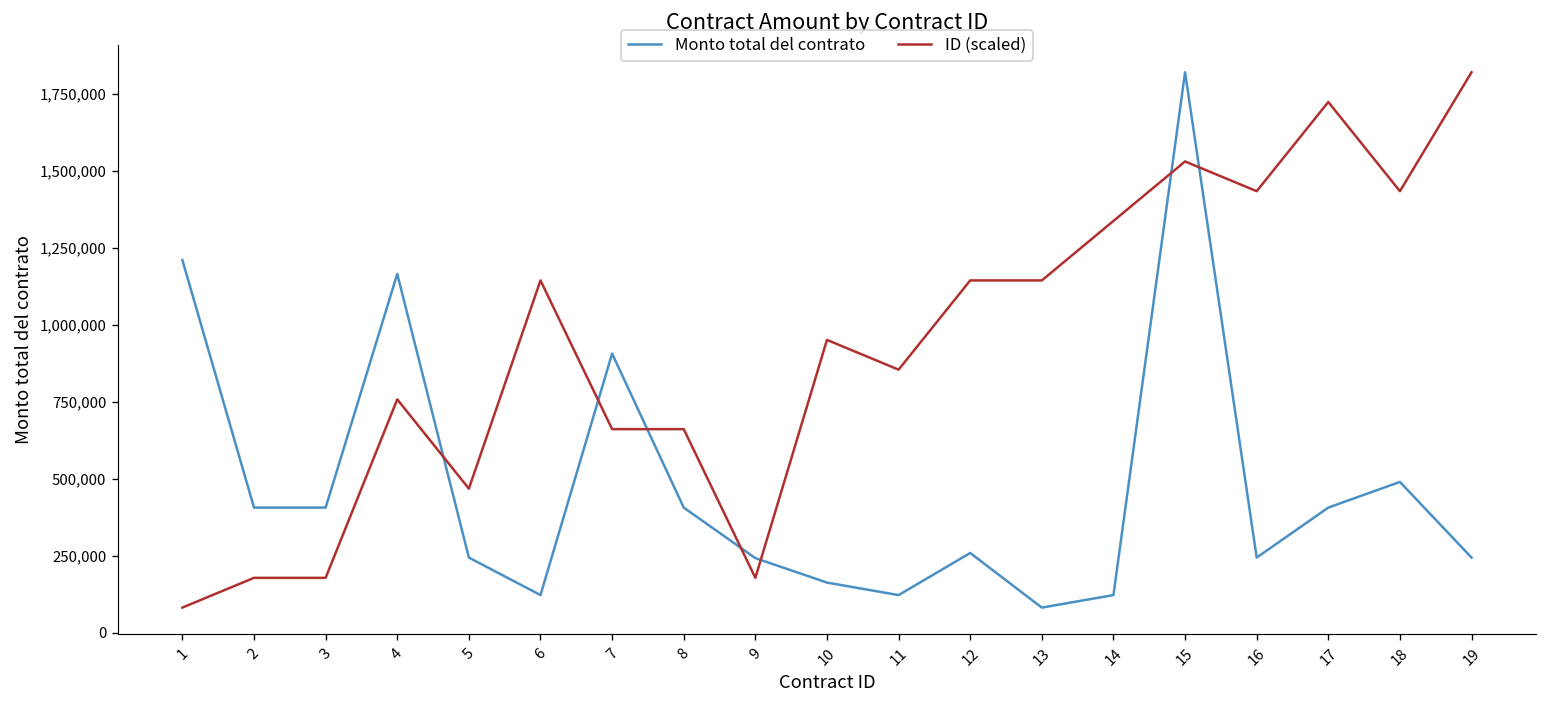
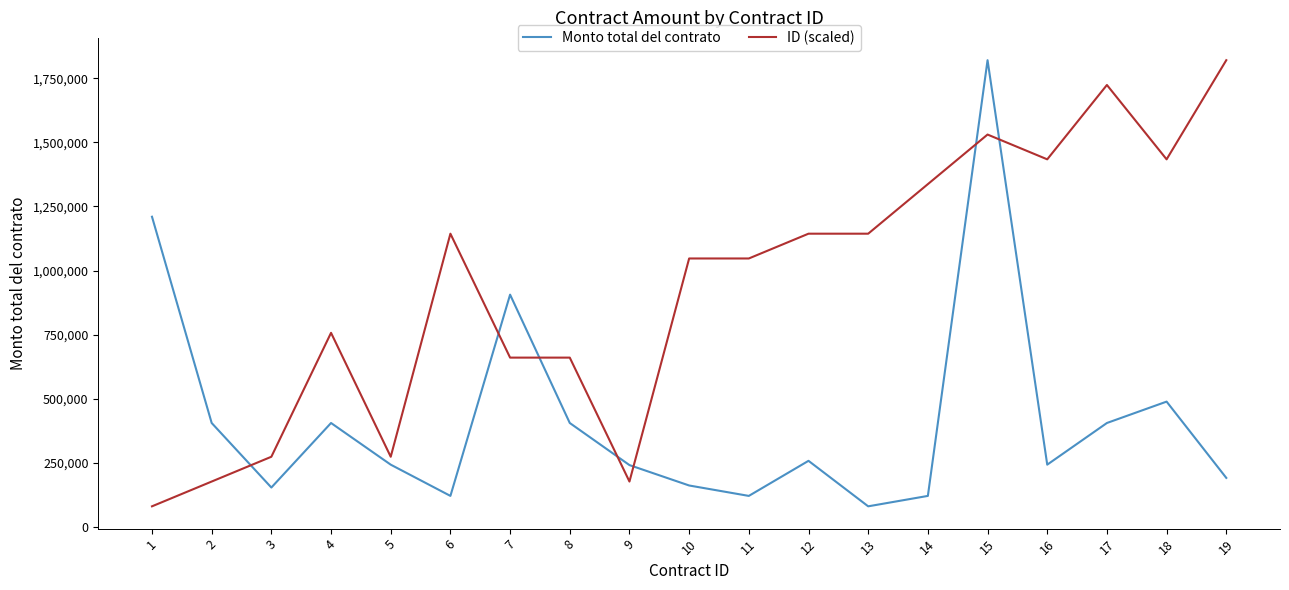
Monto total del contrato, 3: 410,000 -> 150,000
ID (scaled), 3: 180,000 -> 270,000
Monto total del contrato, 4: 1,160,000 -> 410,000
ID (scaled), 5: 470,000 -> 270,000
ID (scaled), 10: 950,000 -> 1,050,000
ID (scaled), 11: 850,000 -> 1,050,000
Monto total del contrato, 19: 240,000 -> 190,000
